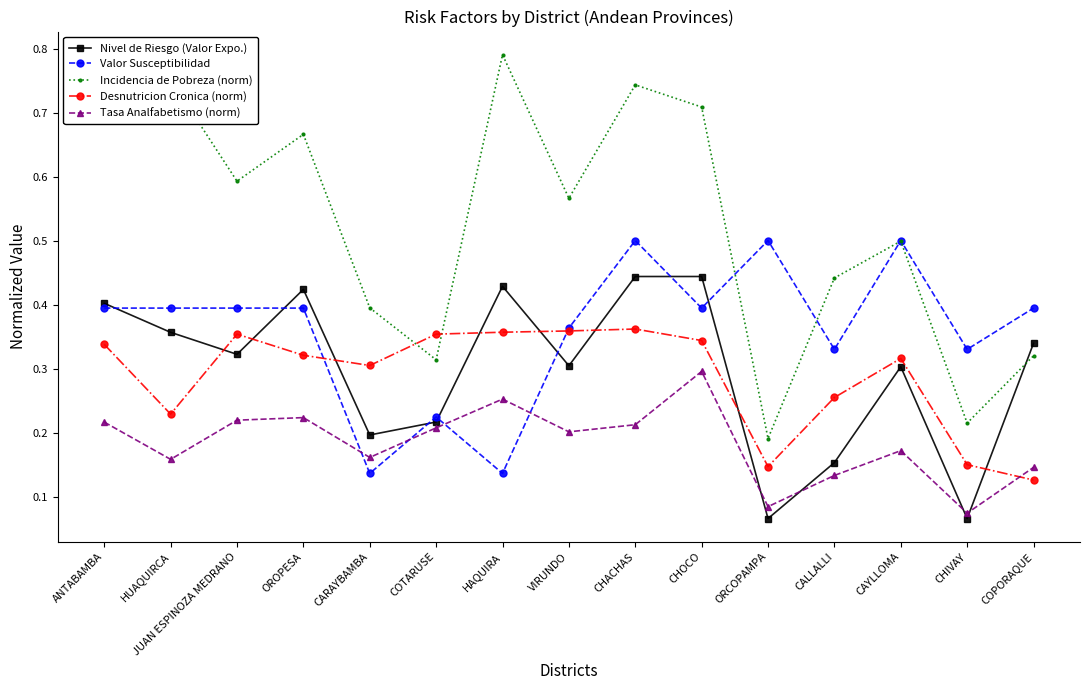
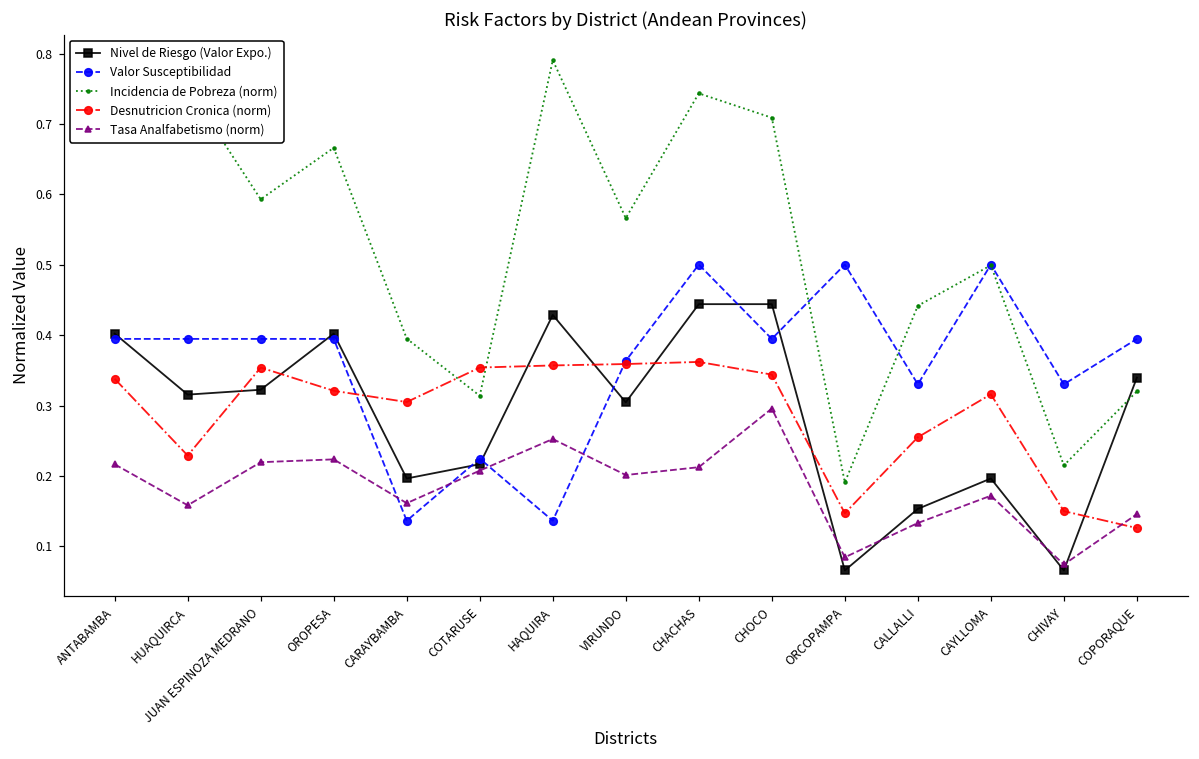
Nivel de Riesgo (Valor Expo.), HUAQUIRCA: 0.36 -> 0.32
Nivel de Riesgo (Valor Expo.), OROPESA: 0.42 -> 0.40
Nivel de Riesgo (Valor Expo.), CAYLLOMA: 0.30 -> 0.20
